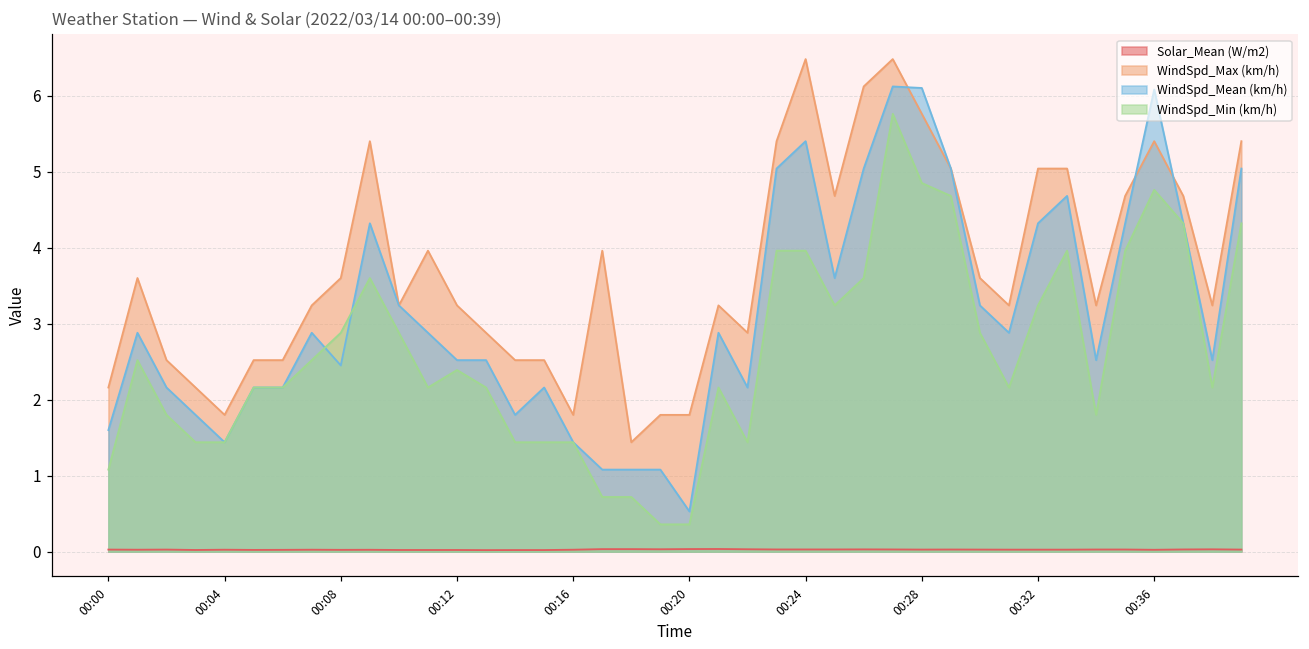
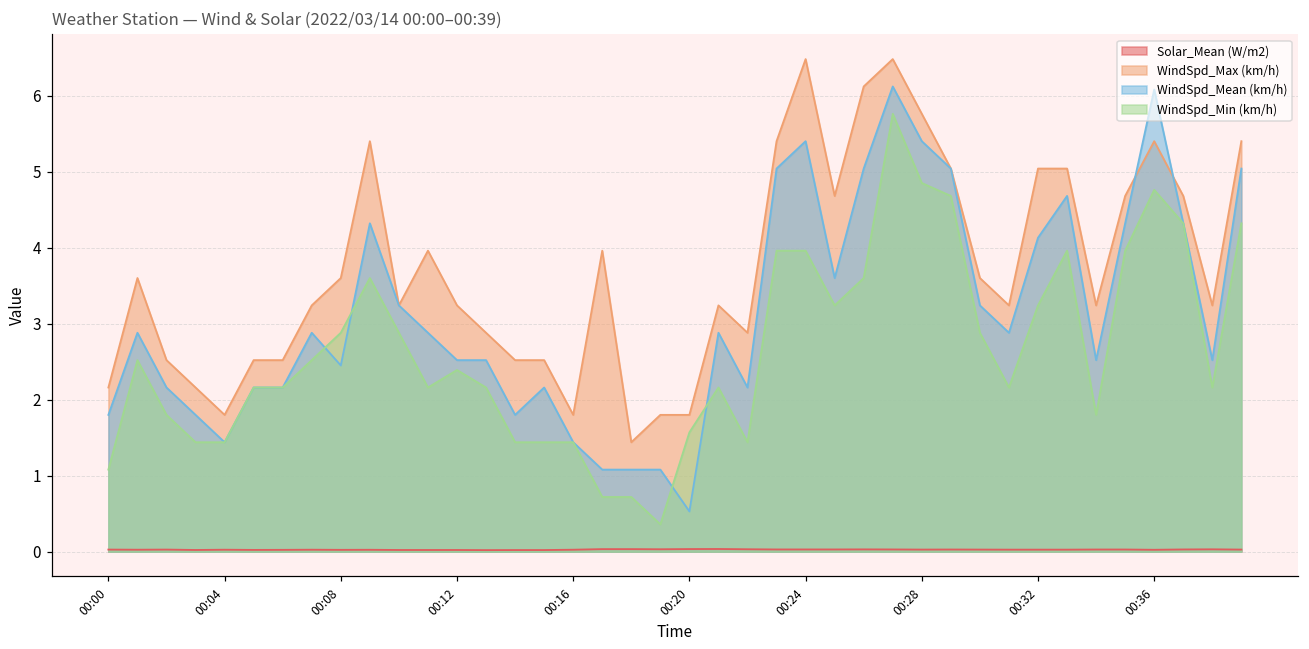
WindSpd_Mean (km/h), 00:00: 1.6 -> 1.8
WindSpd_Min (km/h), 00:20: 0.4 -> 1.6
WindSpd_Mean (km/h), 00:28: 6.1 -> 5.4
WindSpd_Mean (km/h), 00:32: 4.3 -> 4.1
